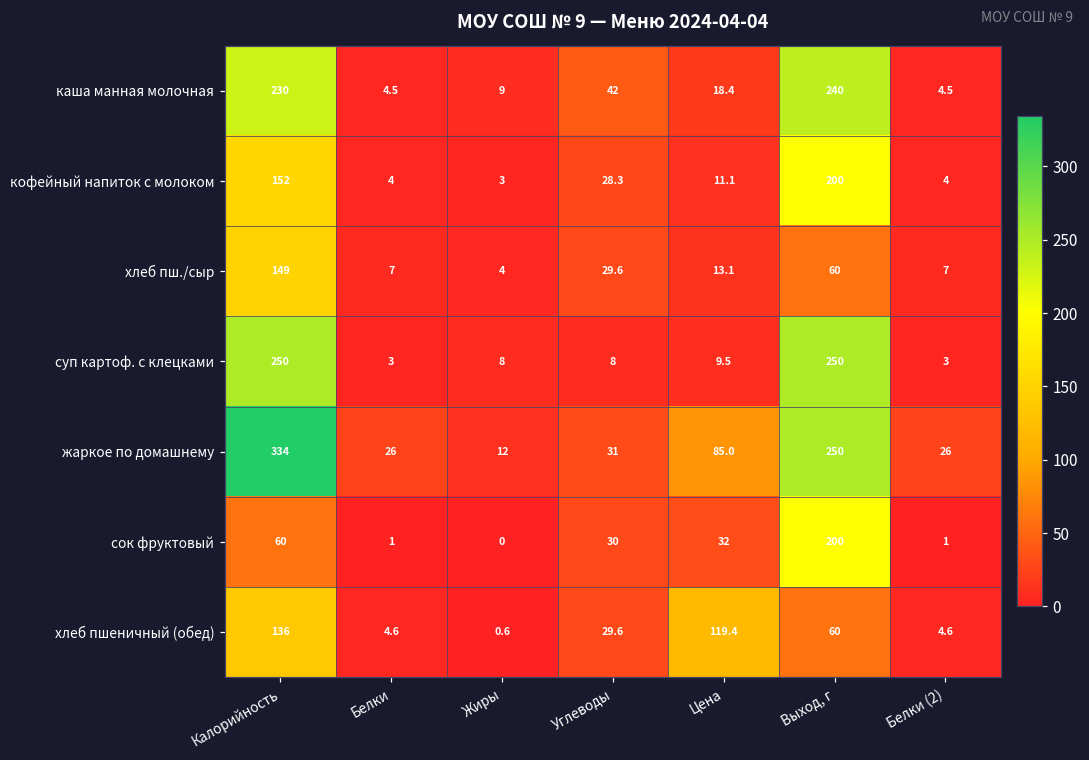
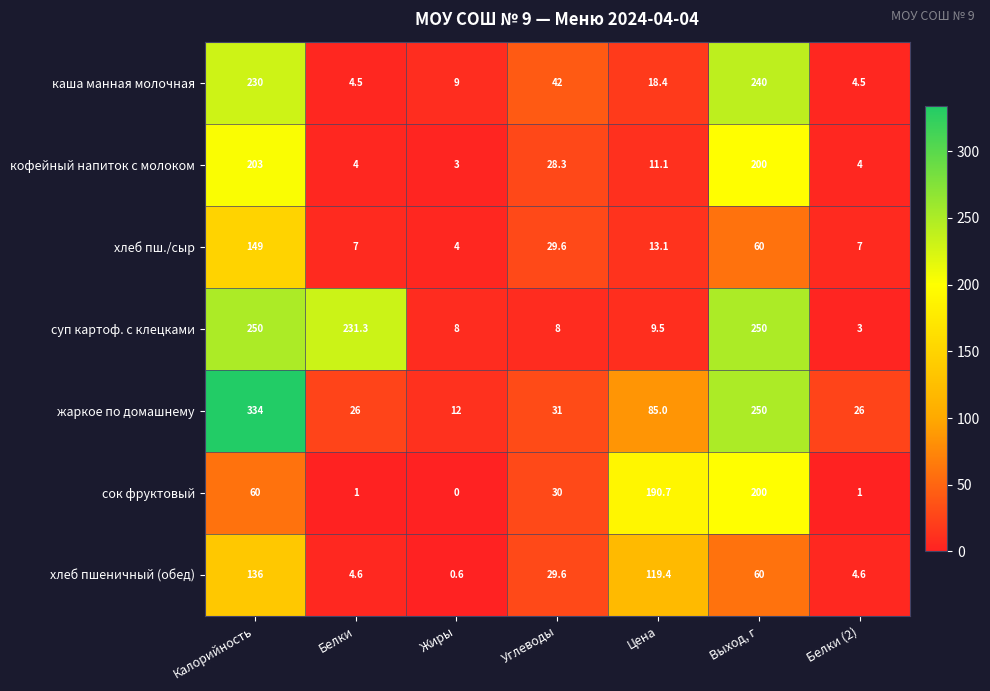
кофейный напиток с молоком, Калорийность: 152 -> 203
суп картоф. с клецками, Белки: 3 -> 231.3
сок фруктовый, Цена: 32 -> 190.7
